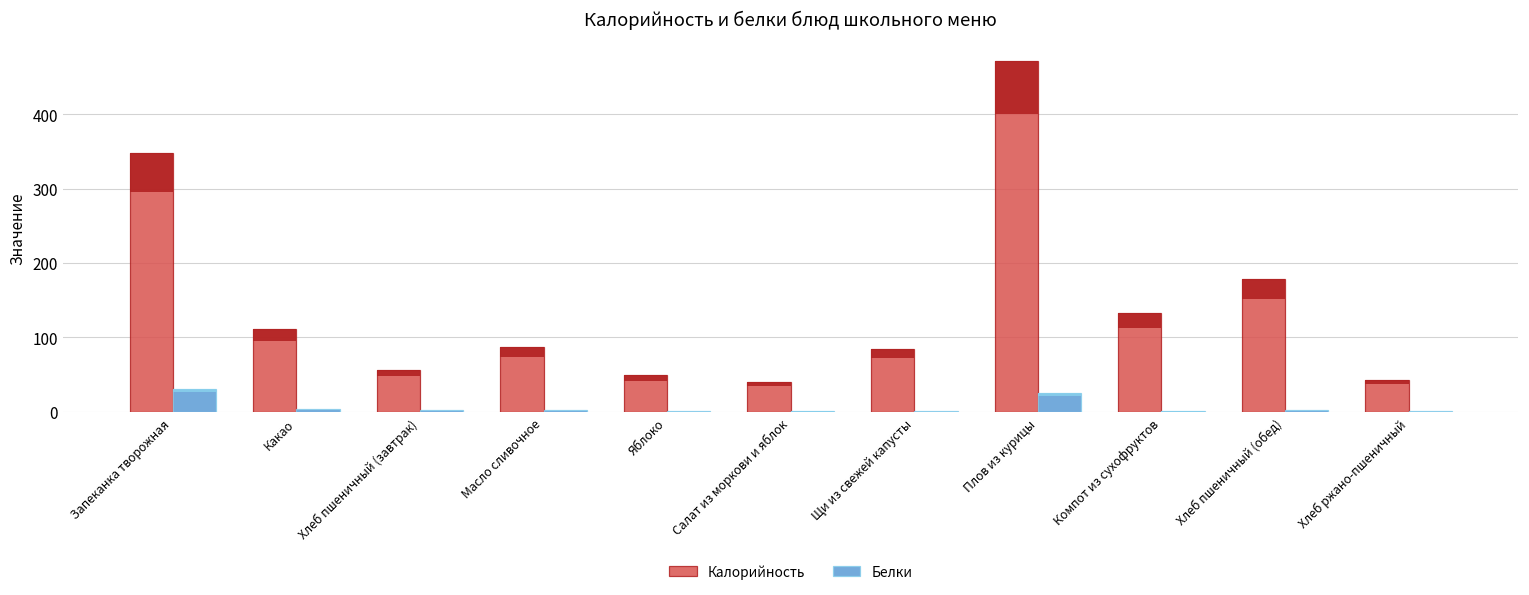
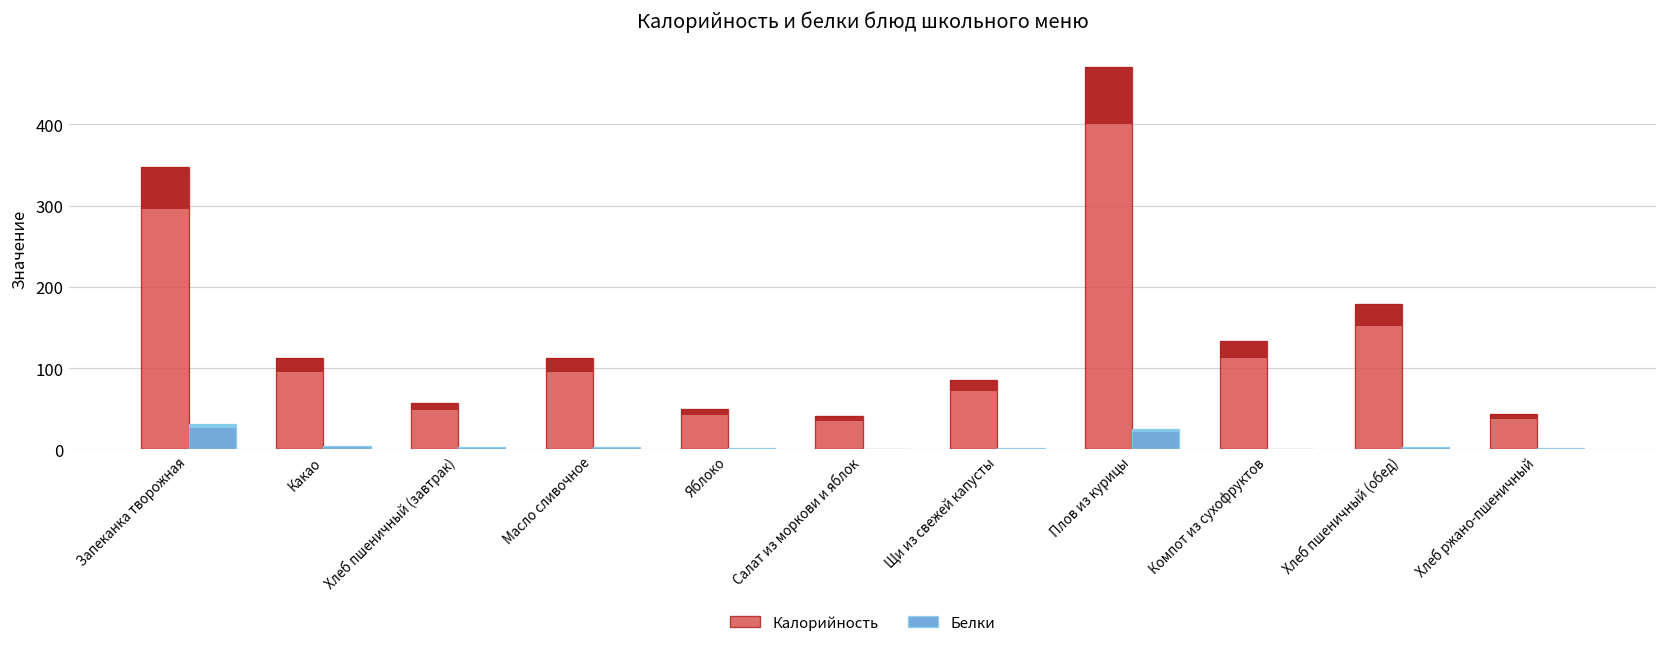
Калорийность, Масло сливочное: 90 -> 110
